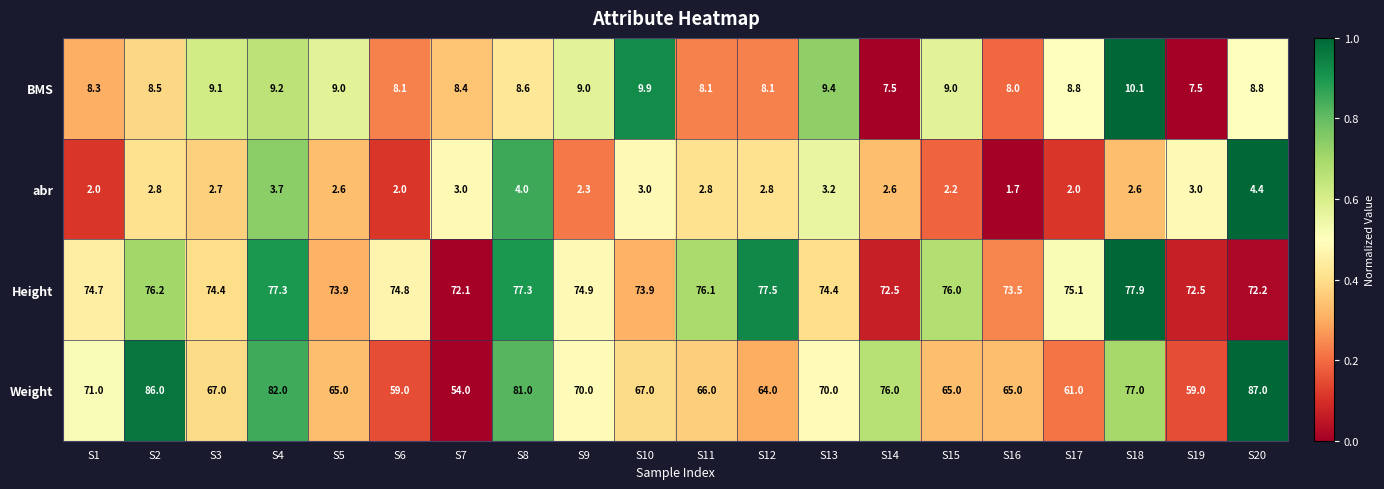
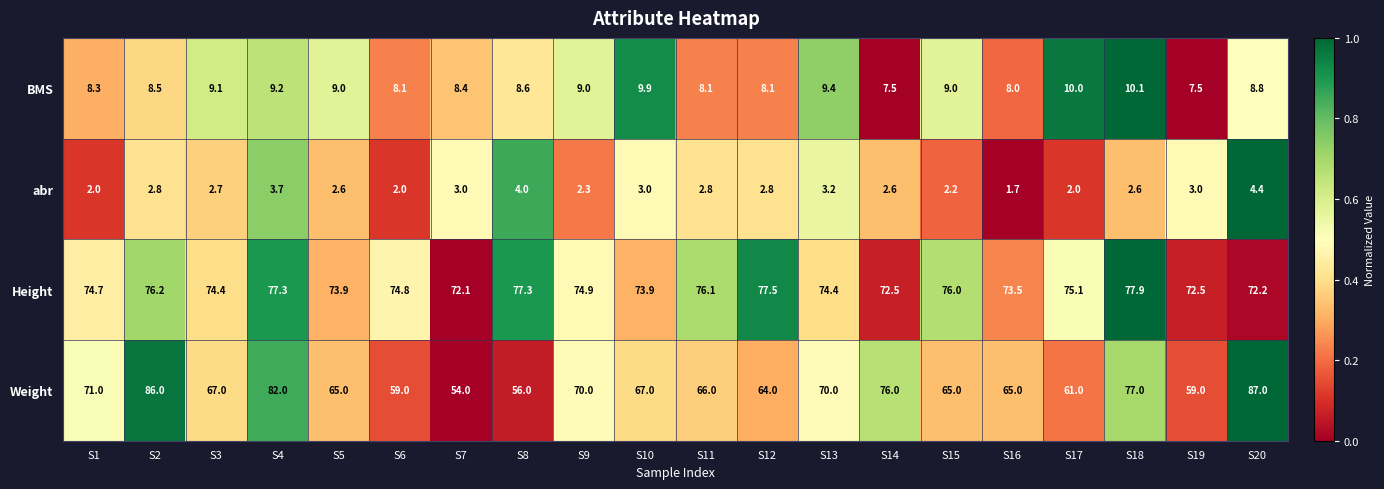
BMS, S17: 8.8 -> 10.0
Weight, S8: 81.0 -> 56.0
